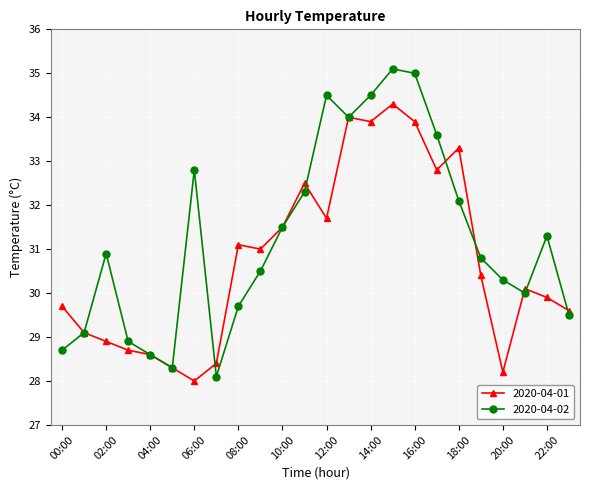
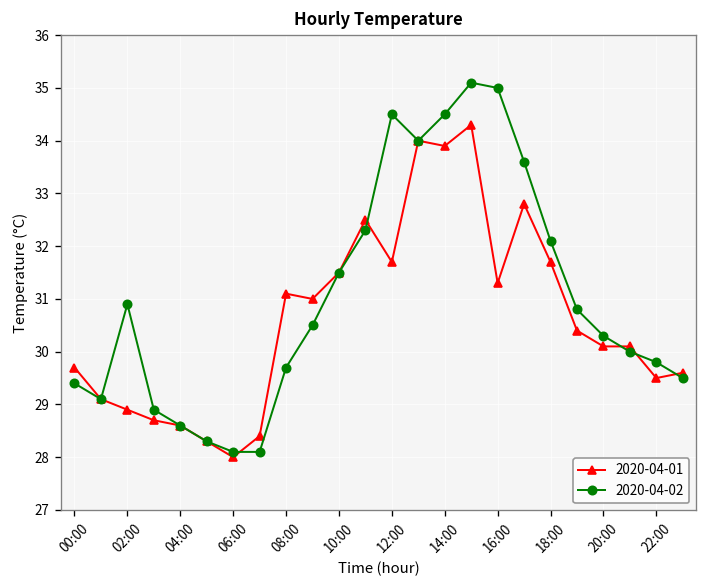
2020-04-02, 00:00: 28.7 -> 29.4
2020-04-02, 06:00: 32.8 -> 28.1
2020-04-01, 16:00: 33.9 -> 31.3
2020-04-01, 18:00: 33.3 -> 31.7
2020-04-01, 20:00: 28.2 -> 30.1
2020-04-01, 22:00: 29.9 -> 29.5
2020-04-02, 22:00: 31.3 -> 29.8
